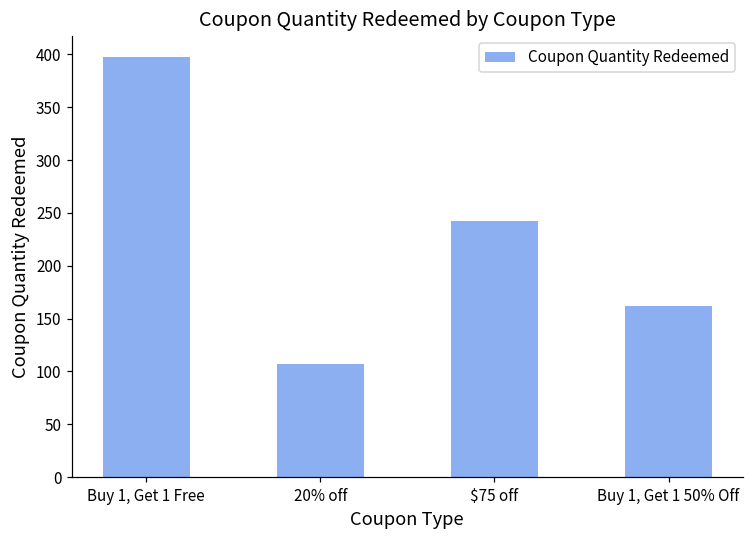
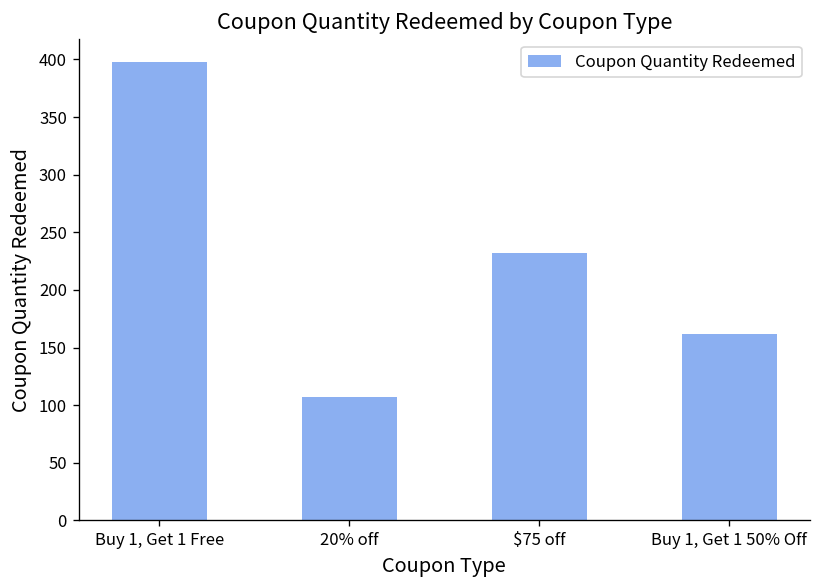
$75 off: 240 -> 230
